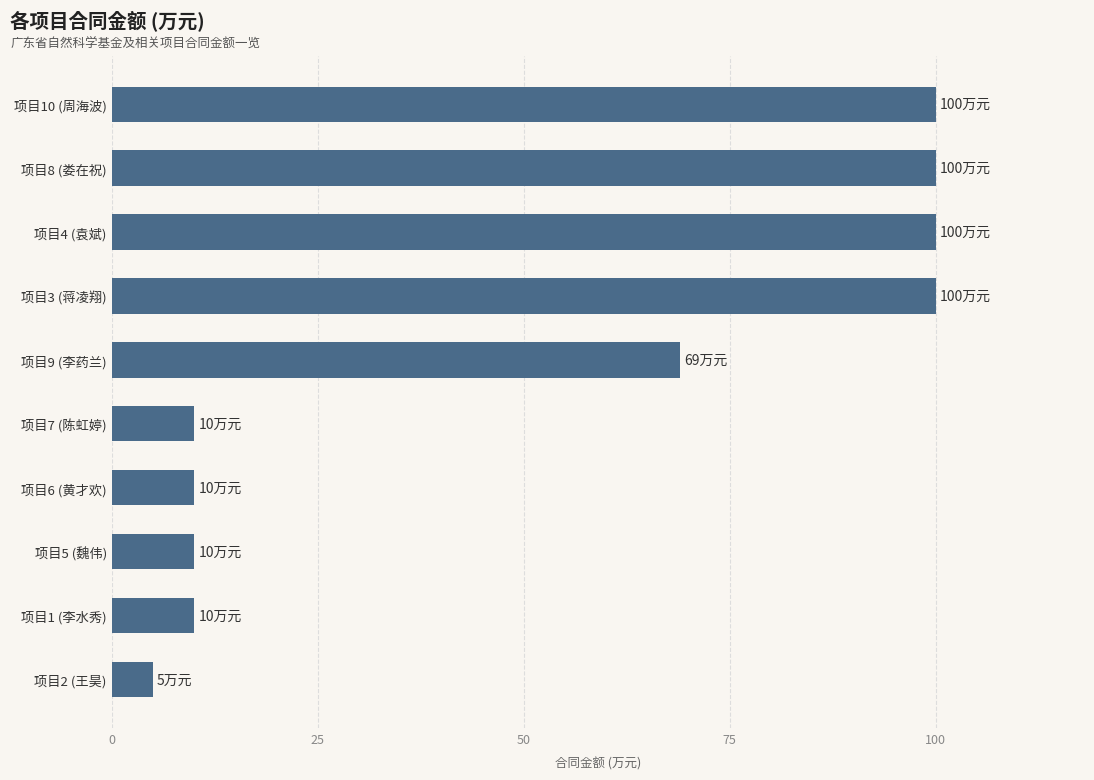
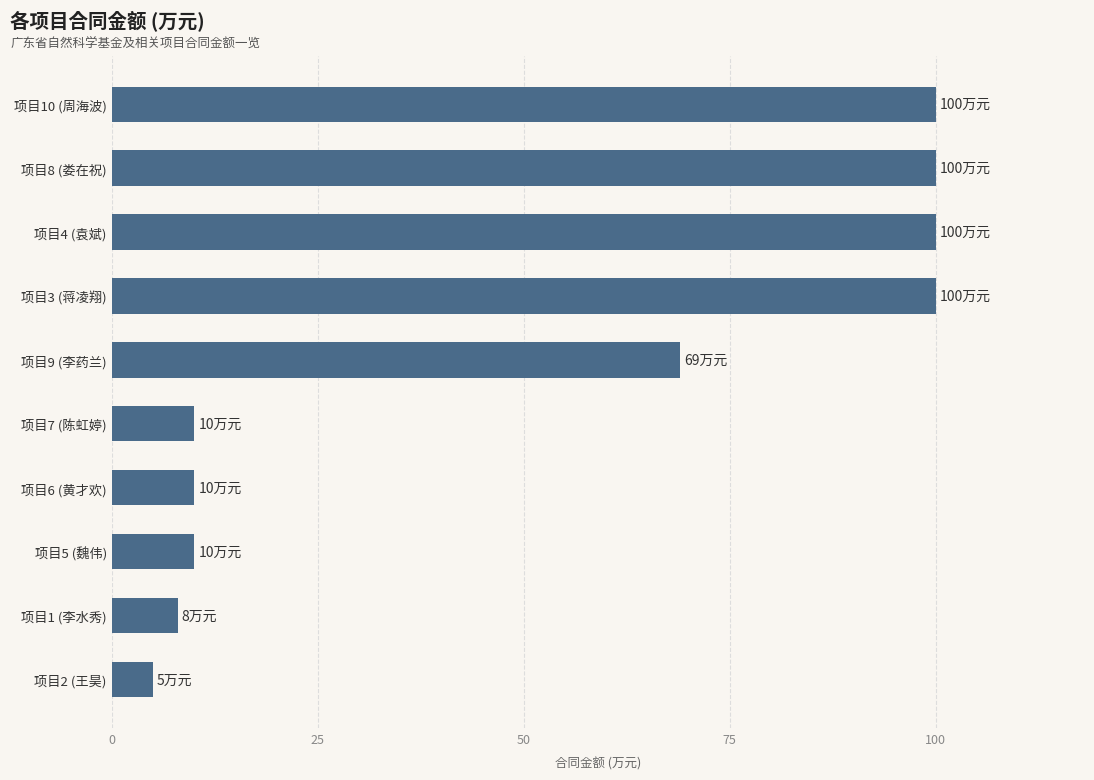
项目1 (李水秀): 10 -> 8
